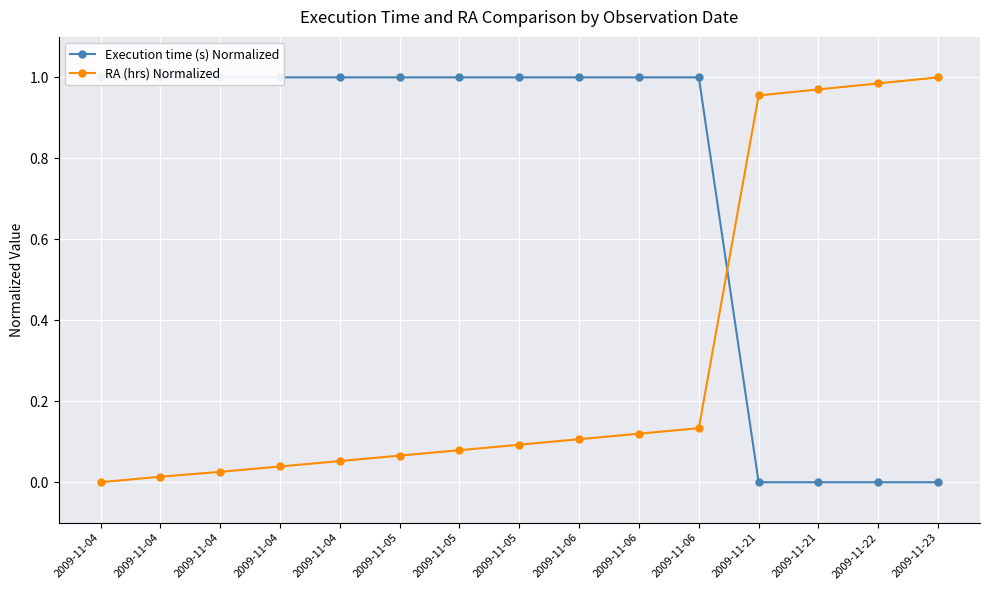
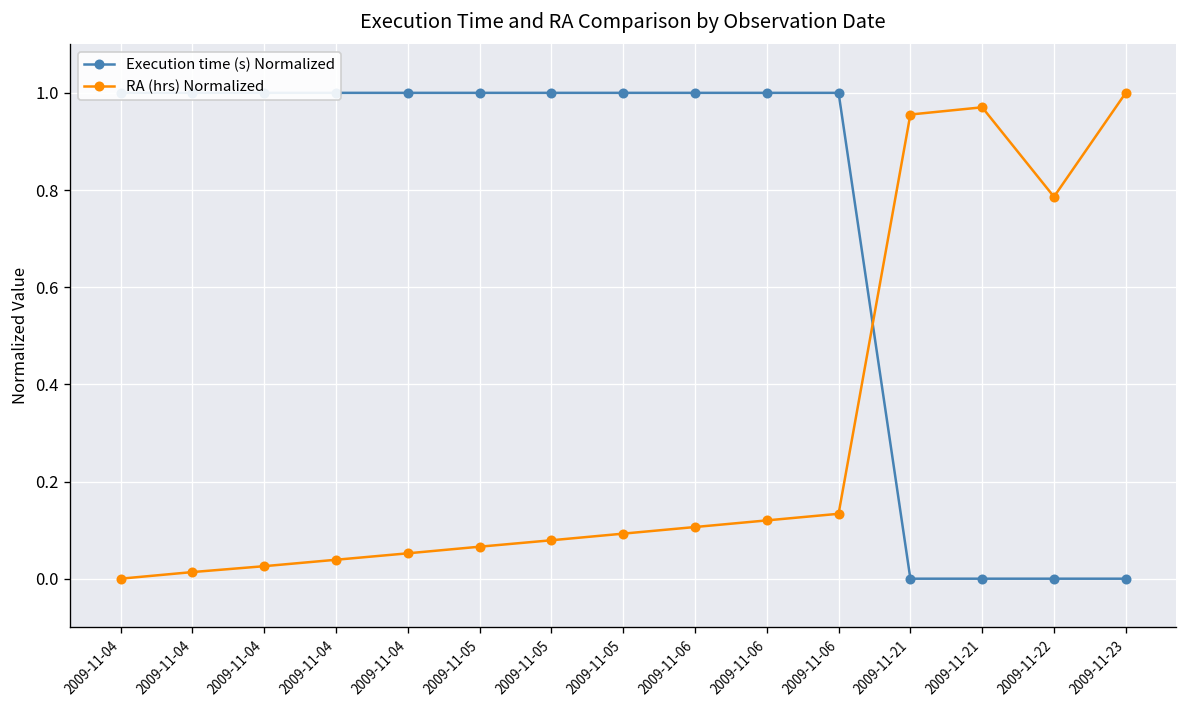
RA (hrs) Normalized, 2009-11-22: 0.99 -> 0.79
